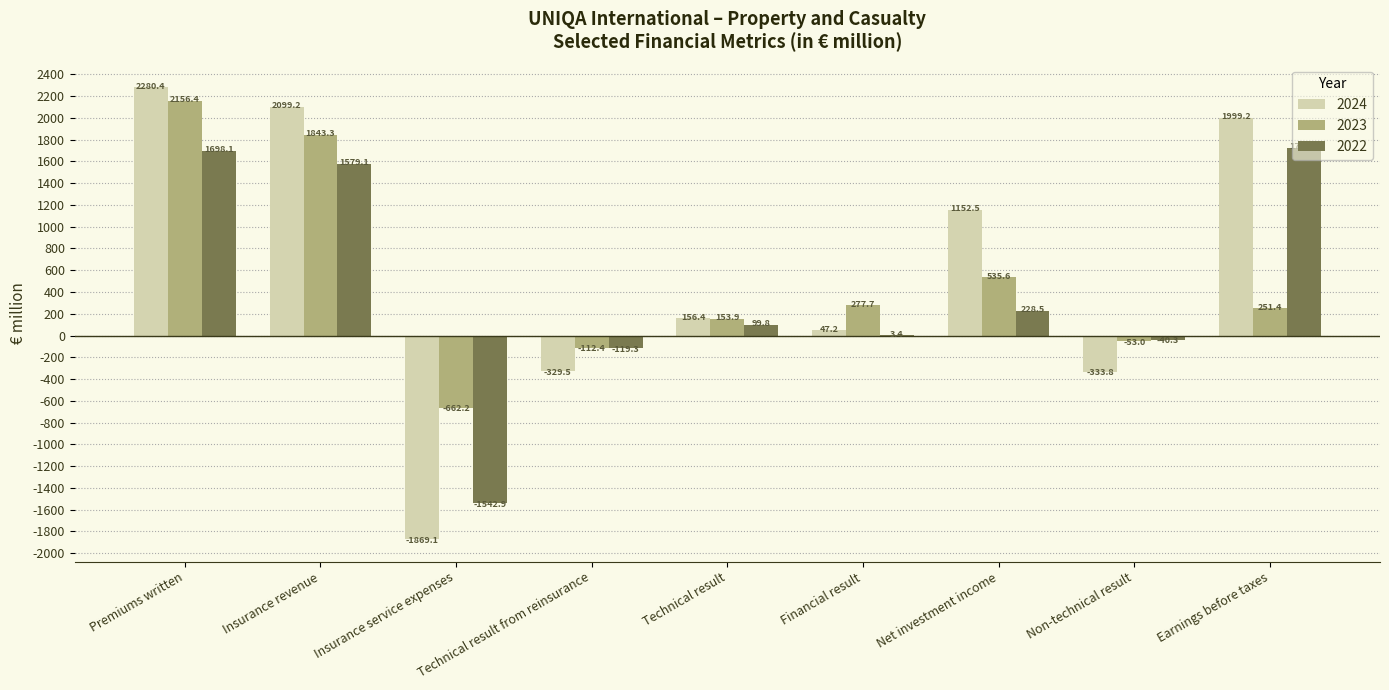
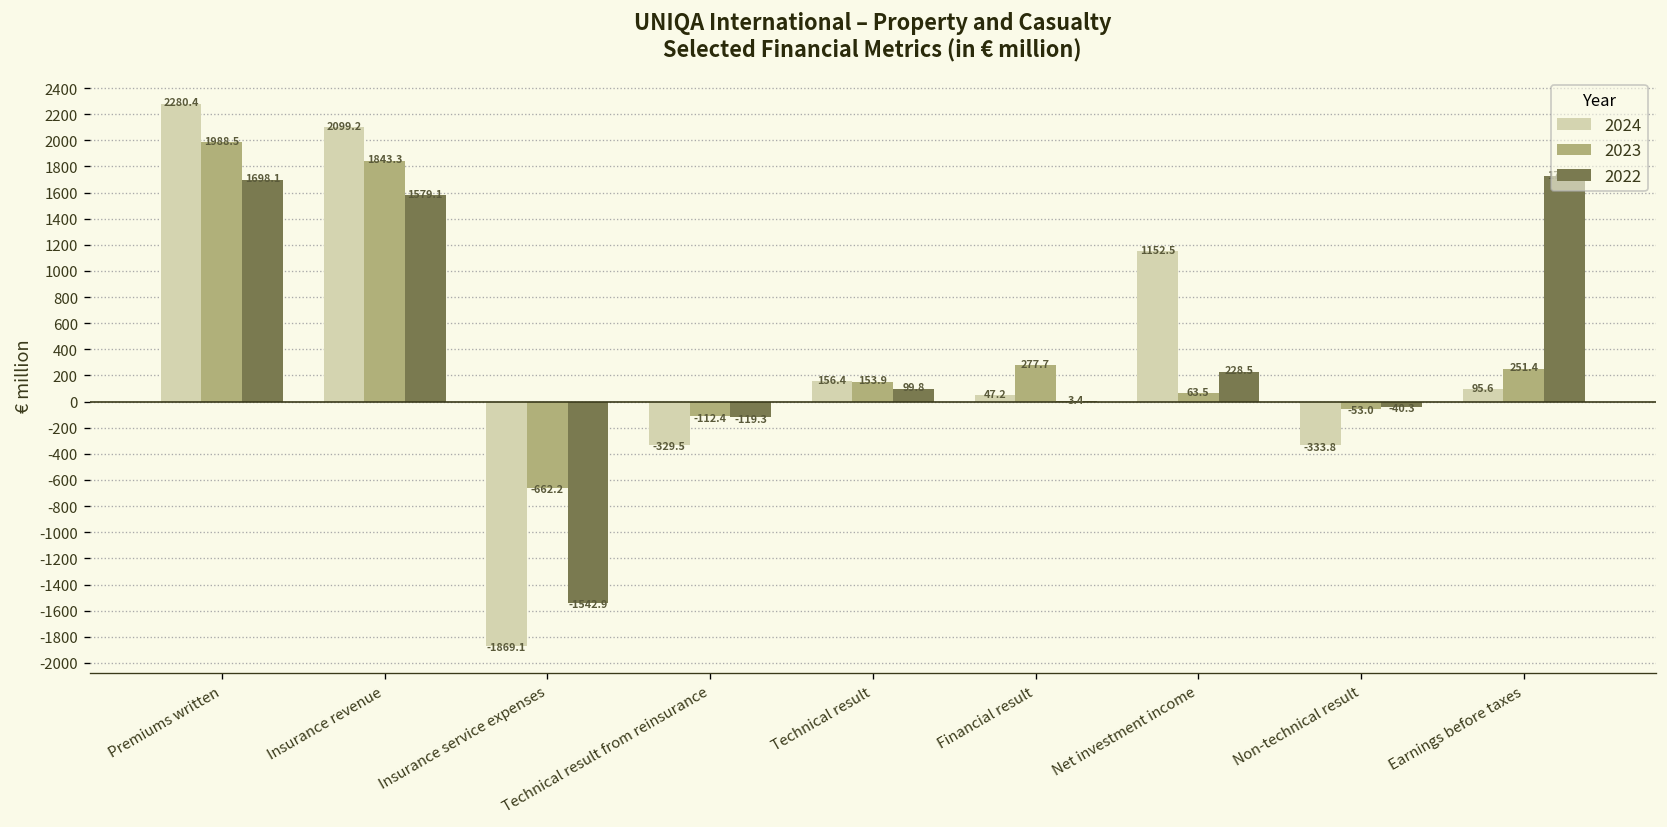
2023, Premiums written: 2156.4 -> 1988.5
2023, Net investment income: 535.6 -> 63.5
2024, Earnings before taxes: 1999.2 -> 95.6
